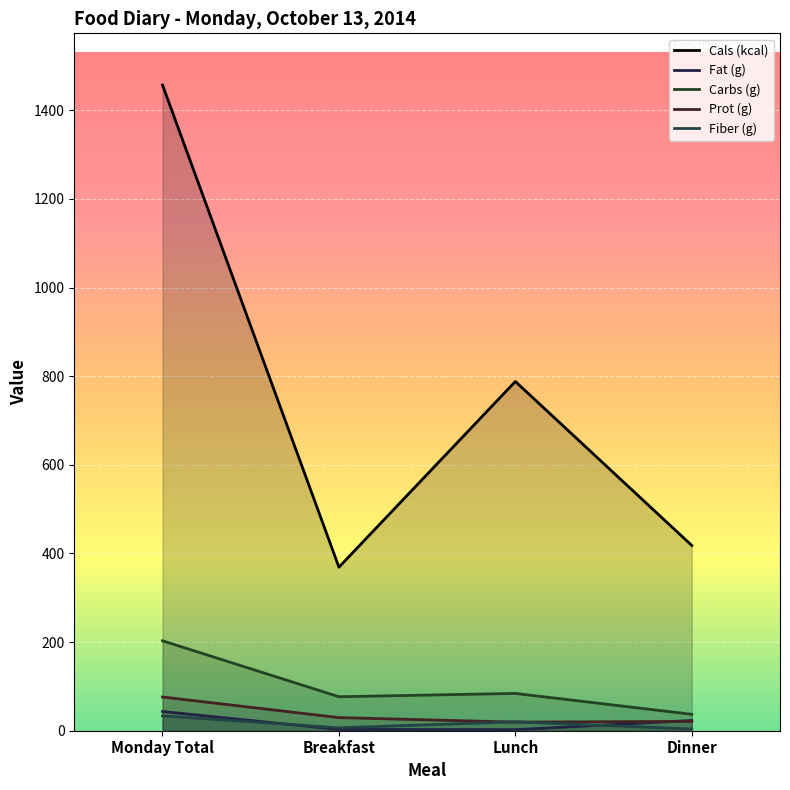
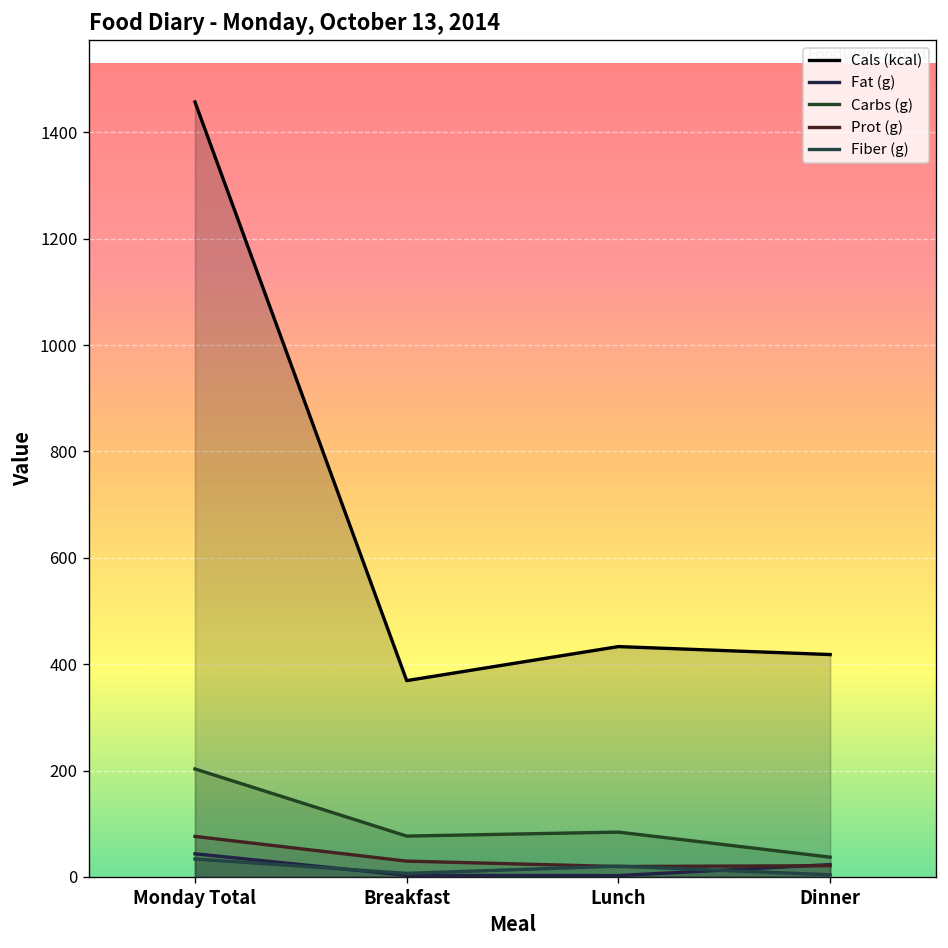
Cals (kcal), Lunch: 790 -> 430
